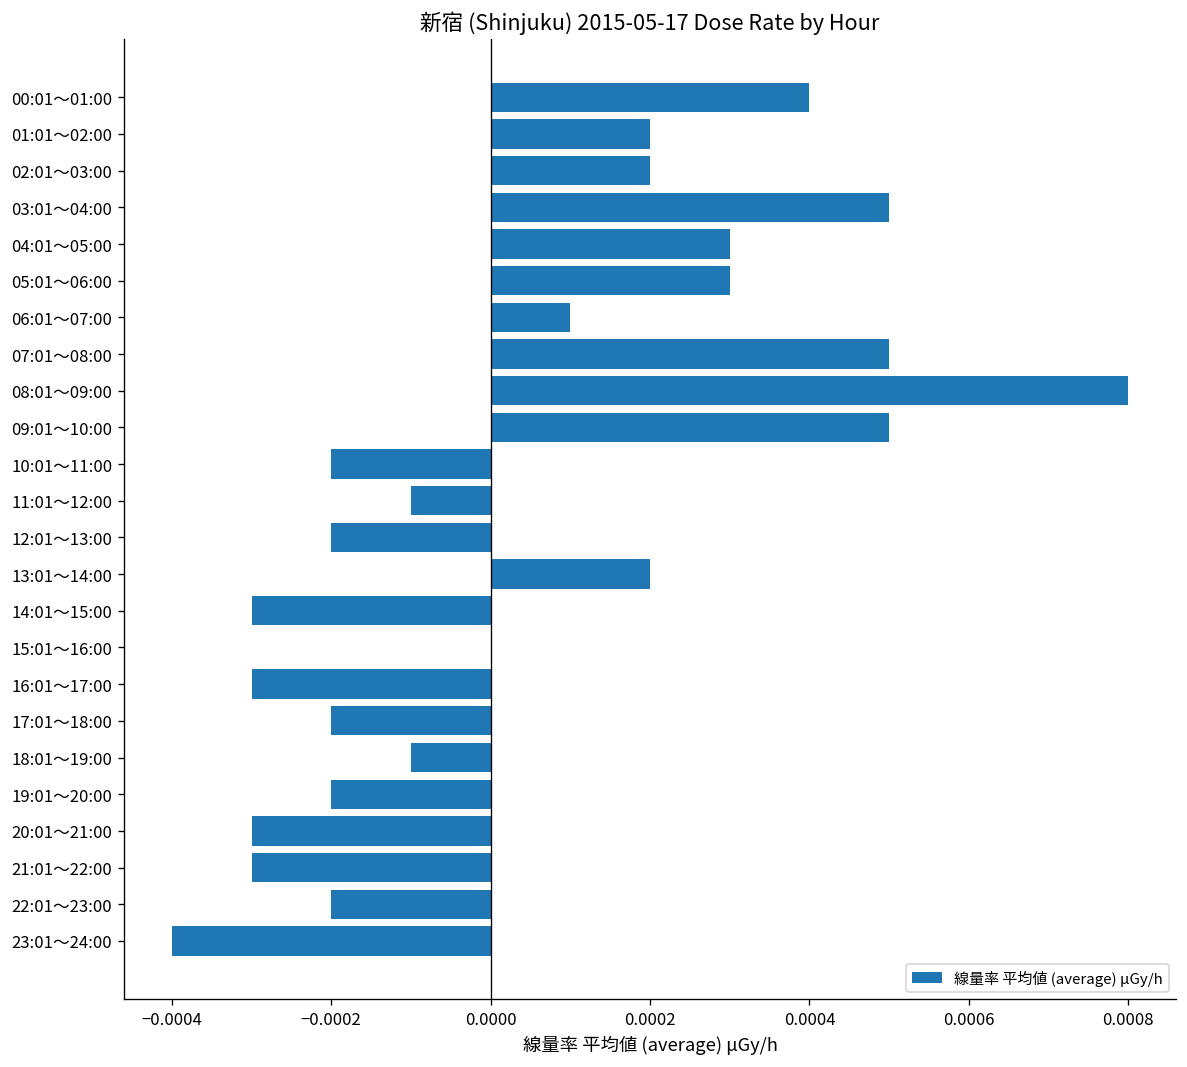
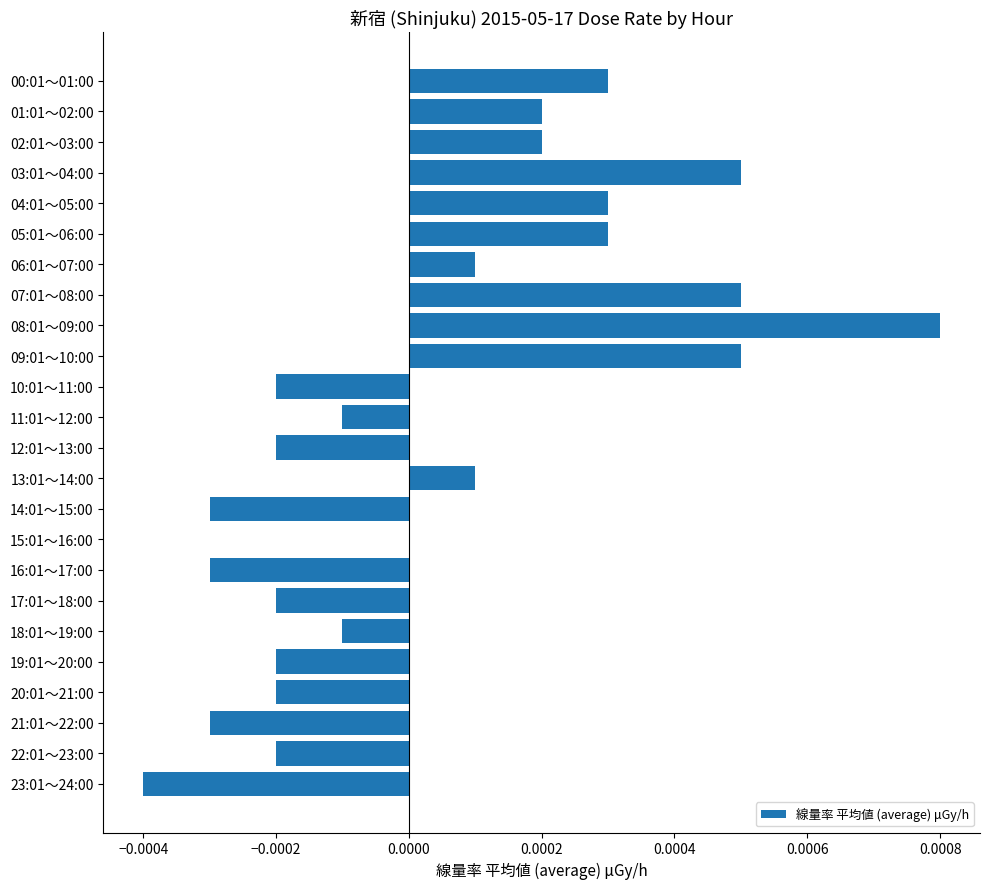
00:01～01:00: 0.00040 -> 0.00030
13:01～14:00: 0.00020 -> 0.00010
20:01～21:00: -0.00030 -> -0.00020
